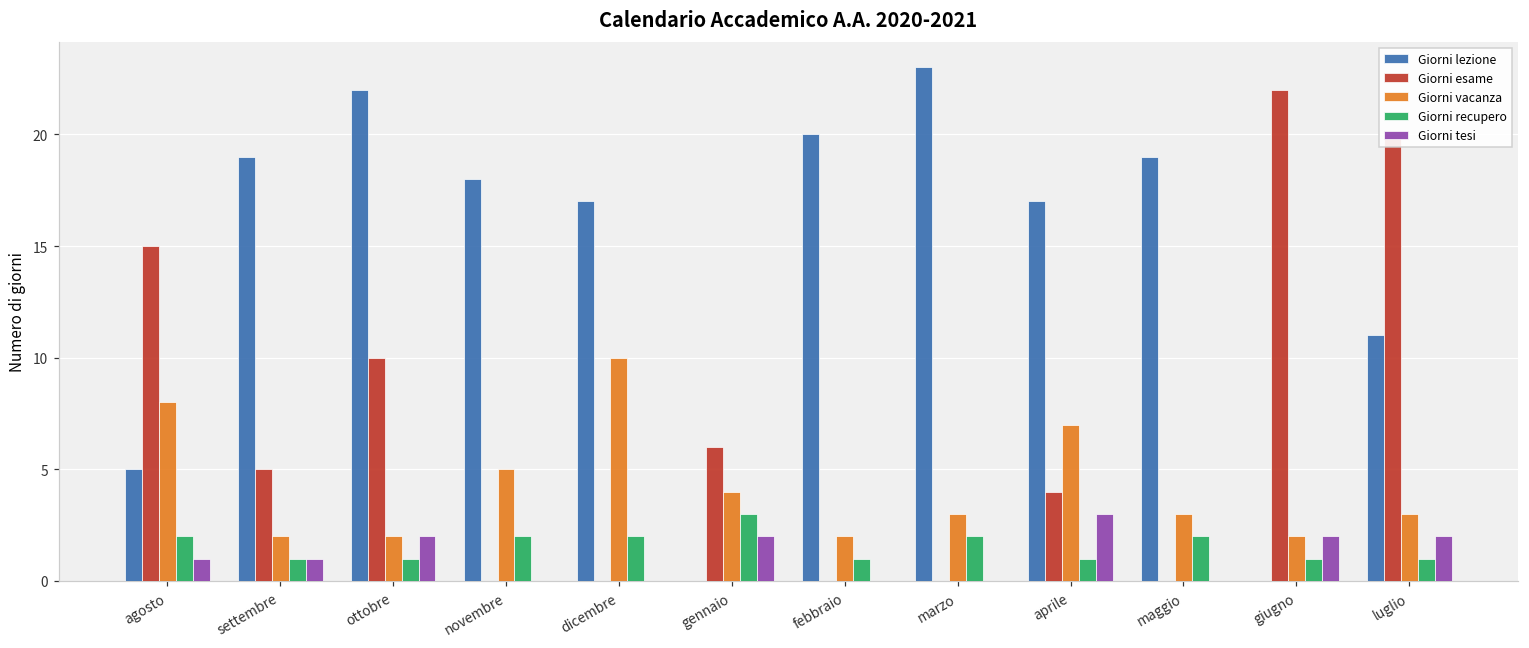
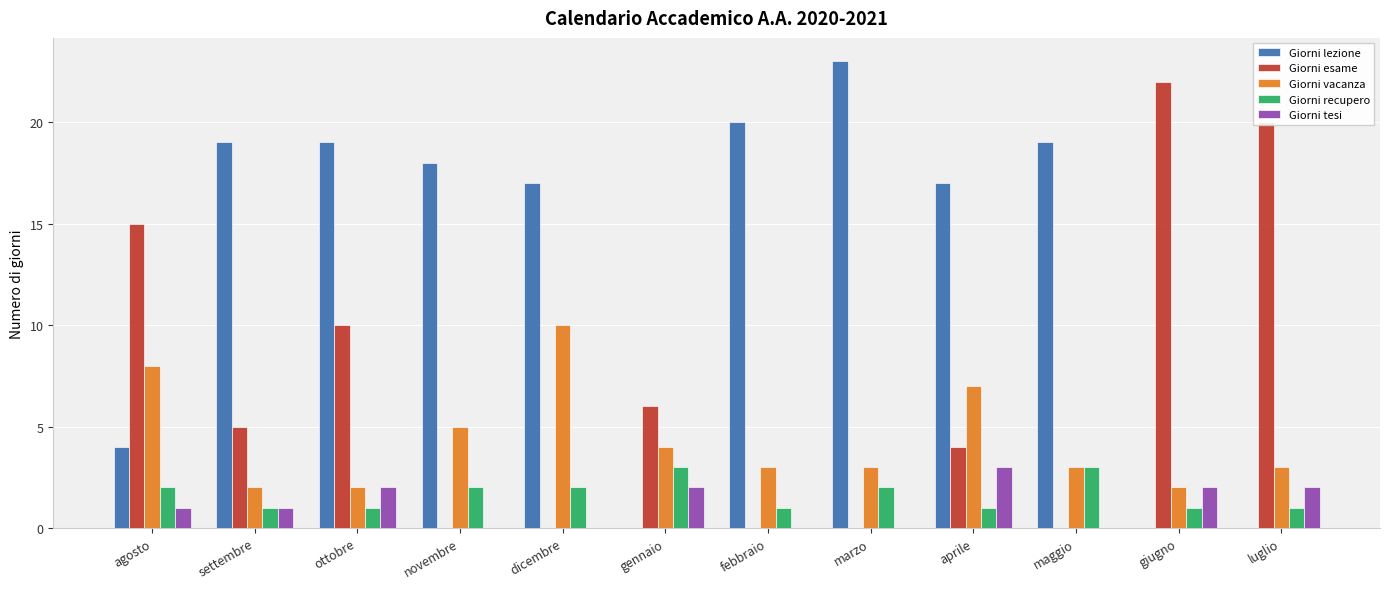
Giorni lezione, agosto: 5 -> 4
Giorni lezione, ottobre: 22 -> 19
Giorni vacanza, febbraio: 2 -> 3
Giorni recupero, maggio: 2 -> 3
Giorni lezione, luglio: 11 -> 0
